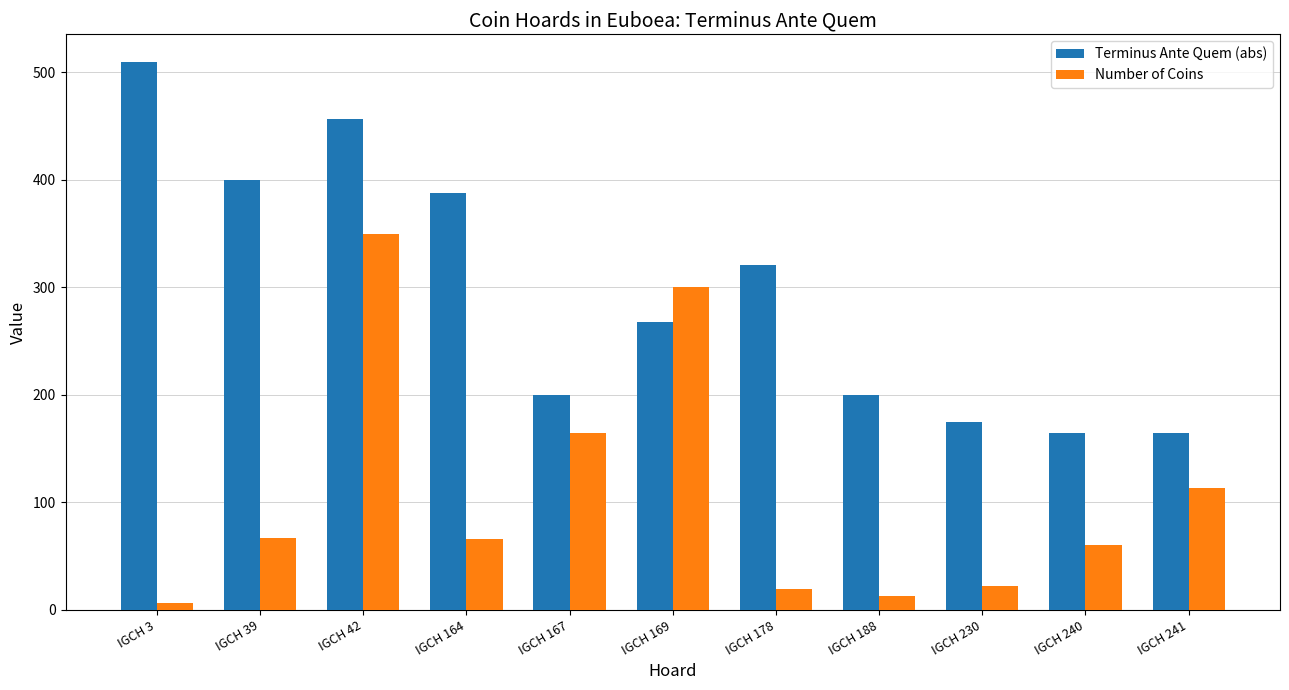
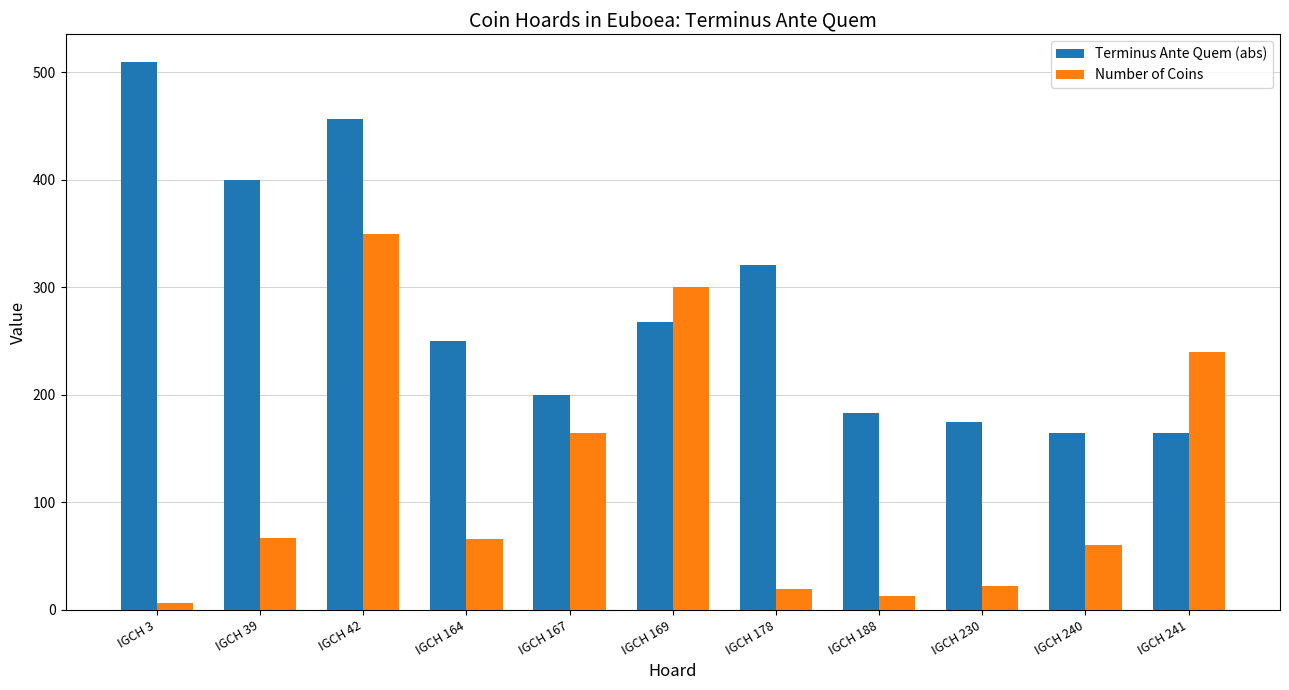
Terminus Ante Quem (abs), IGCH 164: 388 -> 250
Terminus Ante Quem (abs), IGCH 188: 200 -> 183
Number of Coins, IGCH 241: 113 -> 240
